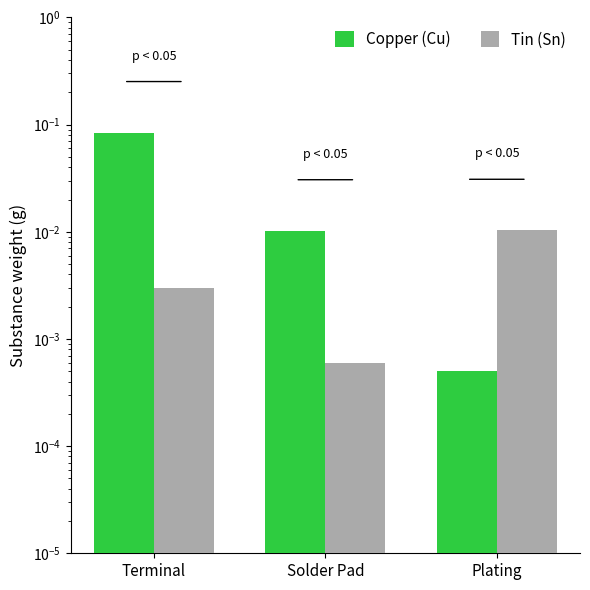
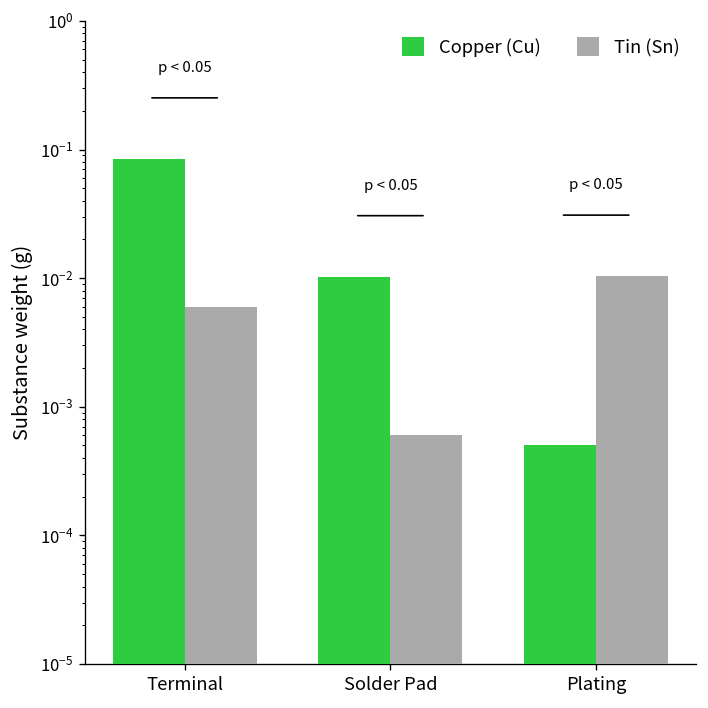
Tin (Sn), Terminal: 0.003 -> 0.006
